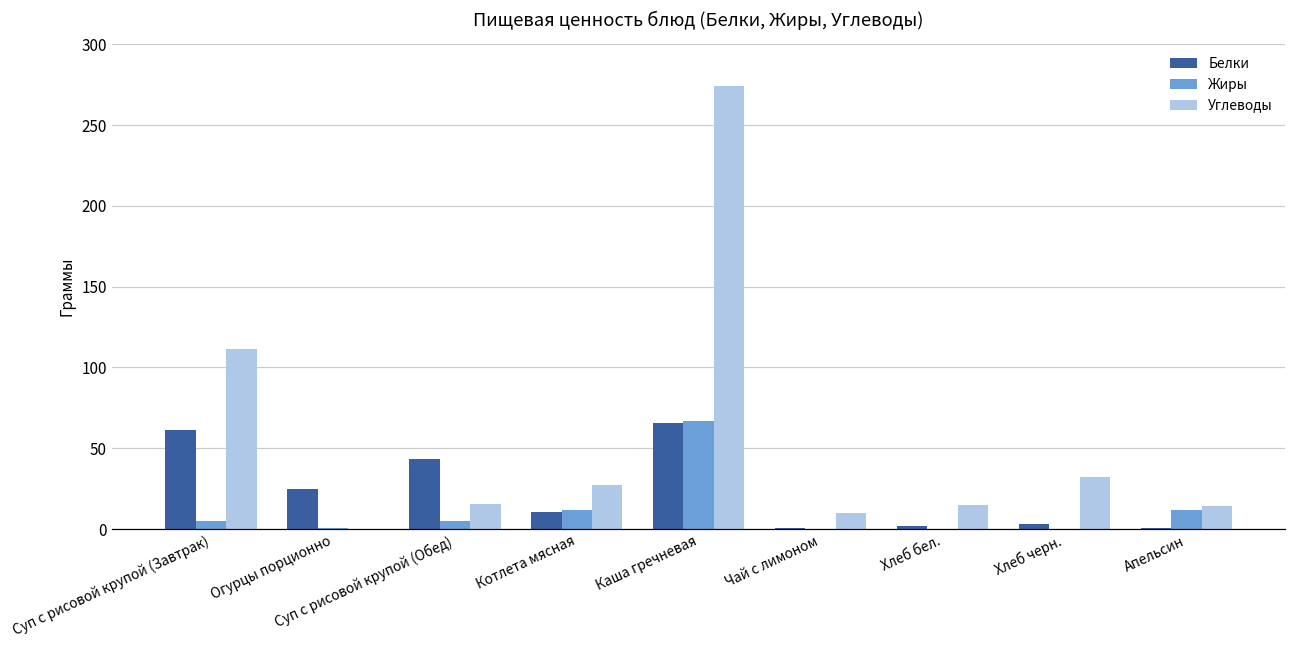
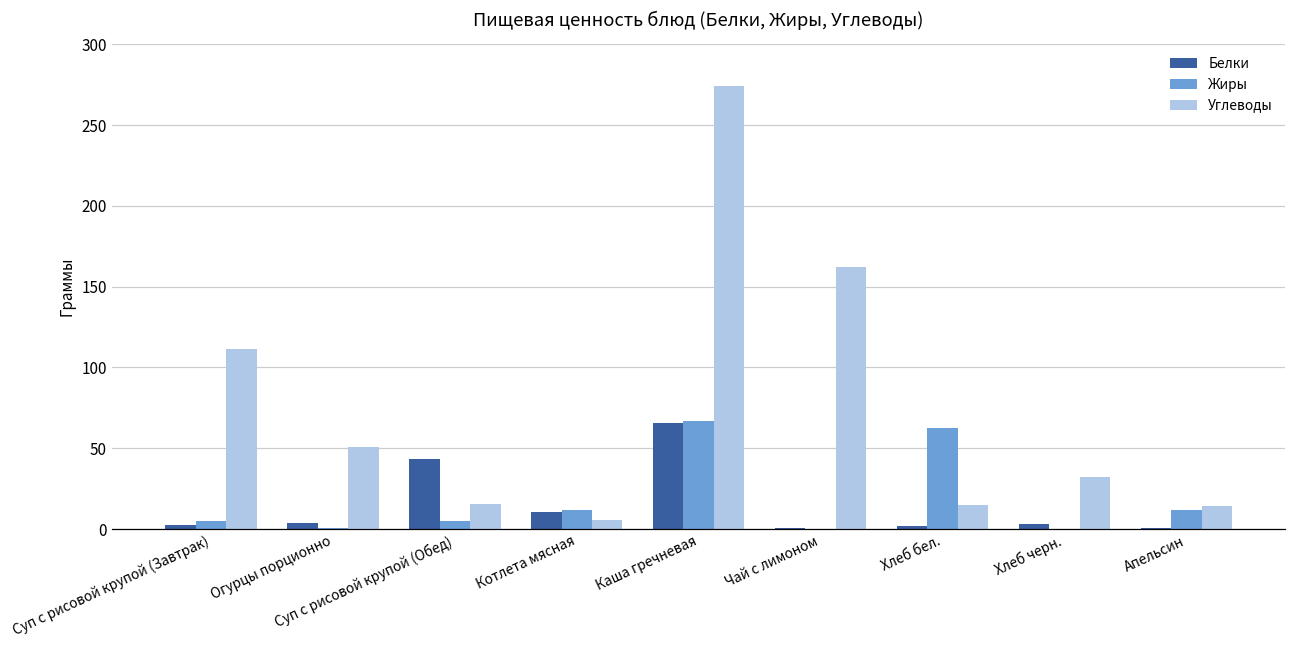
Белки, Суп с рисовой крупой (Завтрак): 61 -> 2
Белки, Огурцы порционно: 25 -> 4
Углеводы, Огурцы порционно: 0 -> 51
Углеводы, Котлета мясная: 27 -> 6
Углеводы, Чай с лимоном: 10 -> 163
Жиры, Хлеб бел.: 0 -> 63
